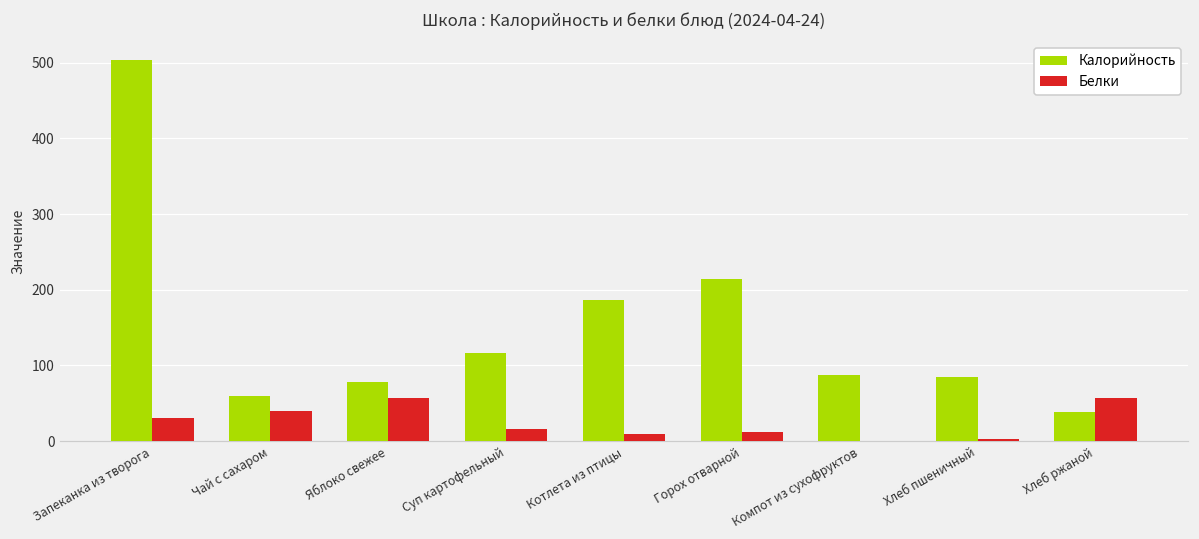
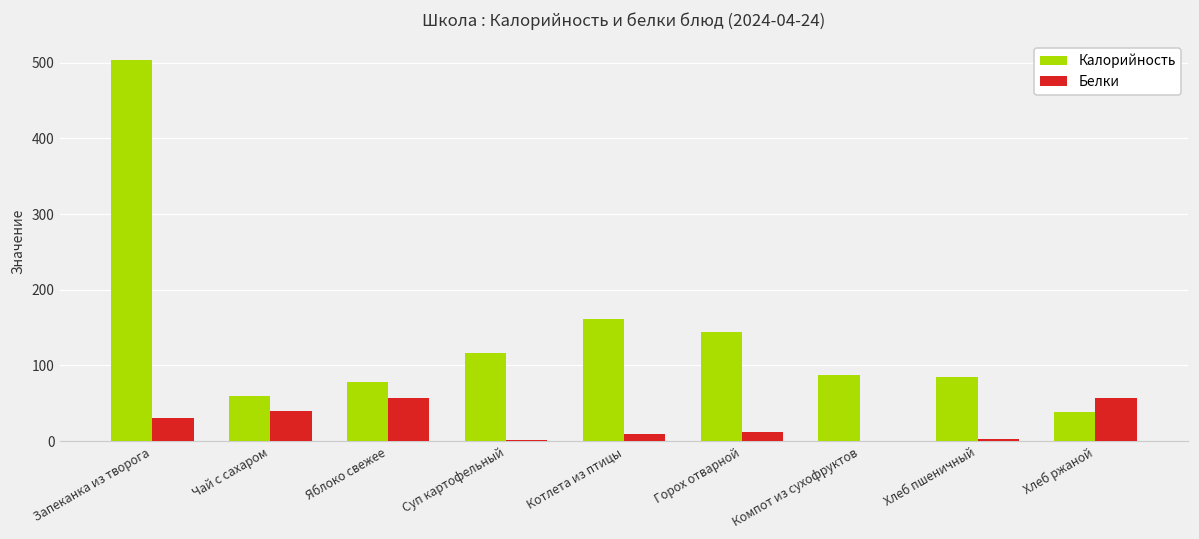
Белки, Суп картофельный: 20 -> 0
Калорийность, Котлета из птицы: 190 -> 160
Калорийность, Горох отварной: 210 -> 140
